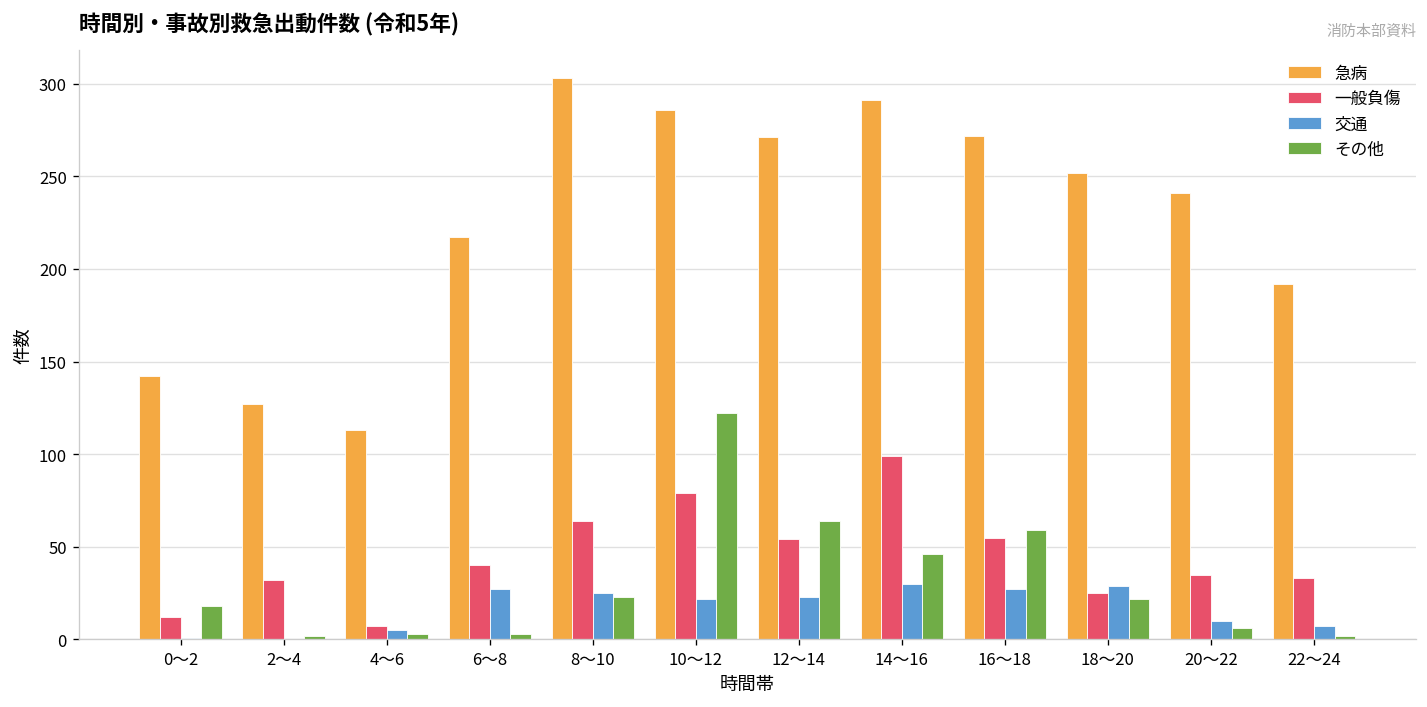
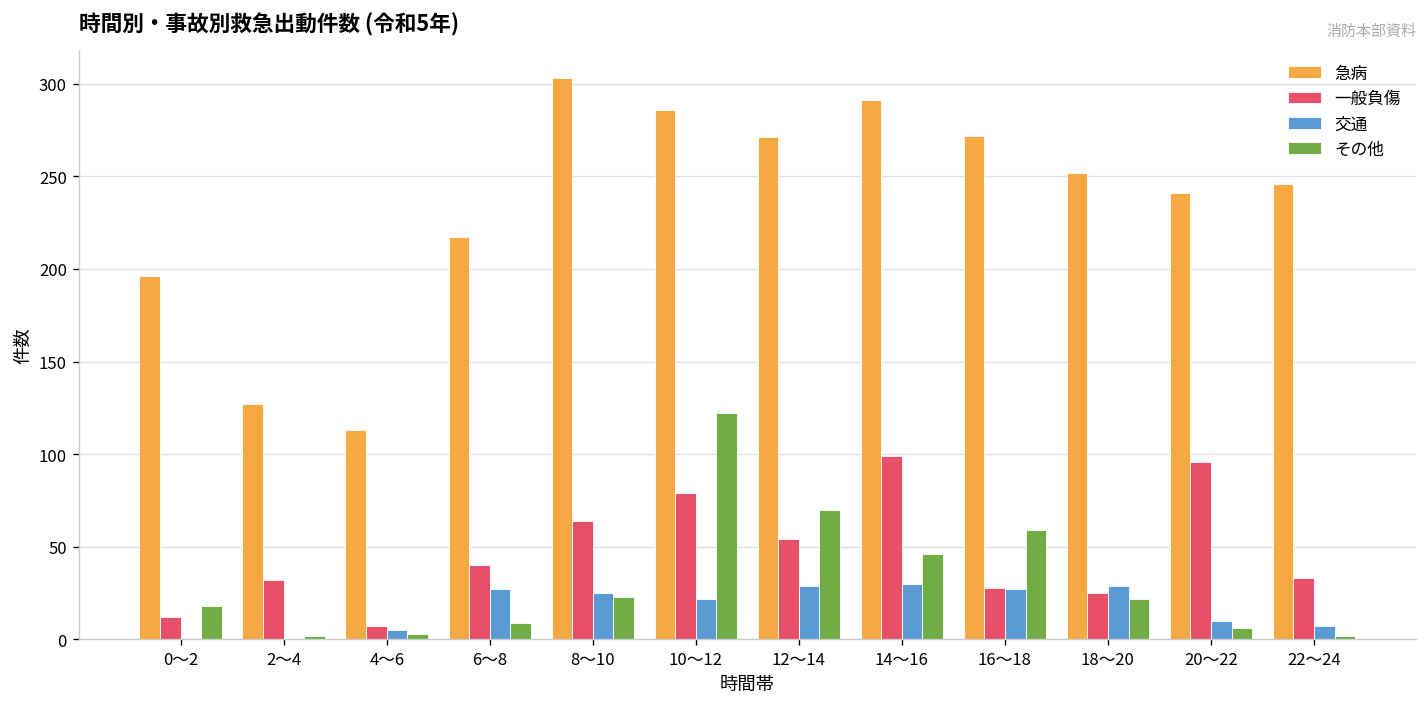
急病, 0～2: 142 -> 196
その他, 6～8: 3 -> 9
交通, 12～14: 23 -> 29
その他, 12～14: 64 -> 70
一般負傷, 16～18: 55 -> 28
一般負傷, 20～22: 35 -> 96
急病, 22～24: 192 -> 246
